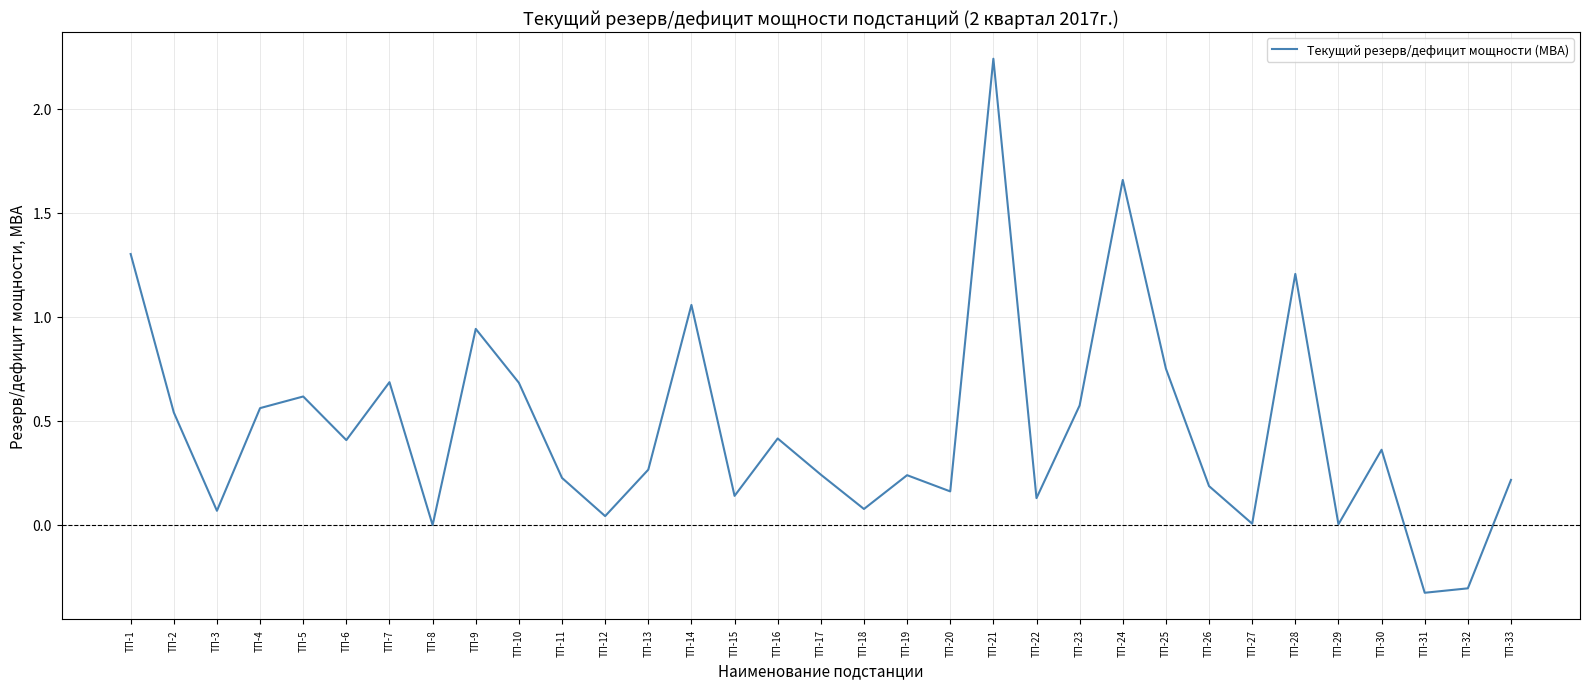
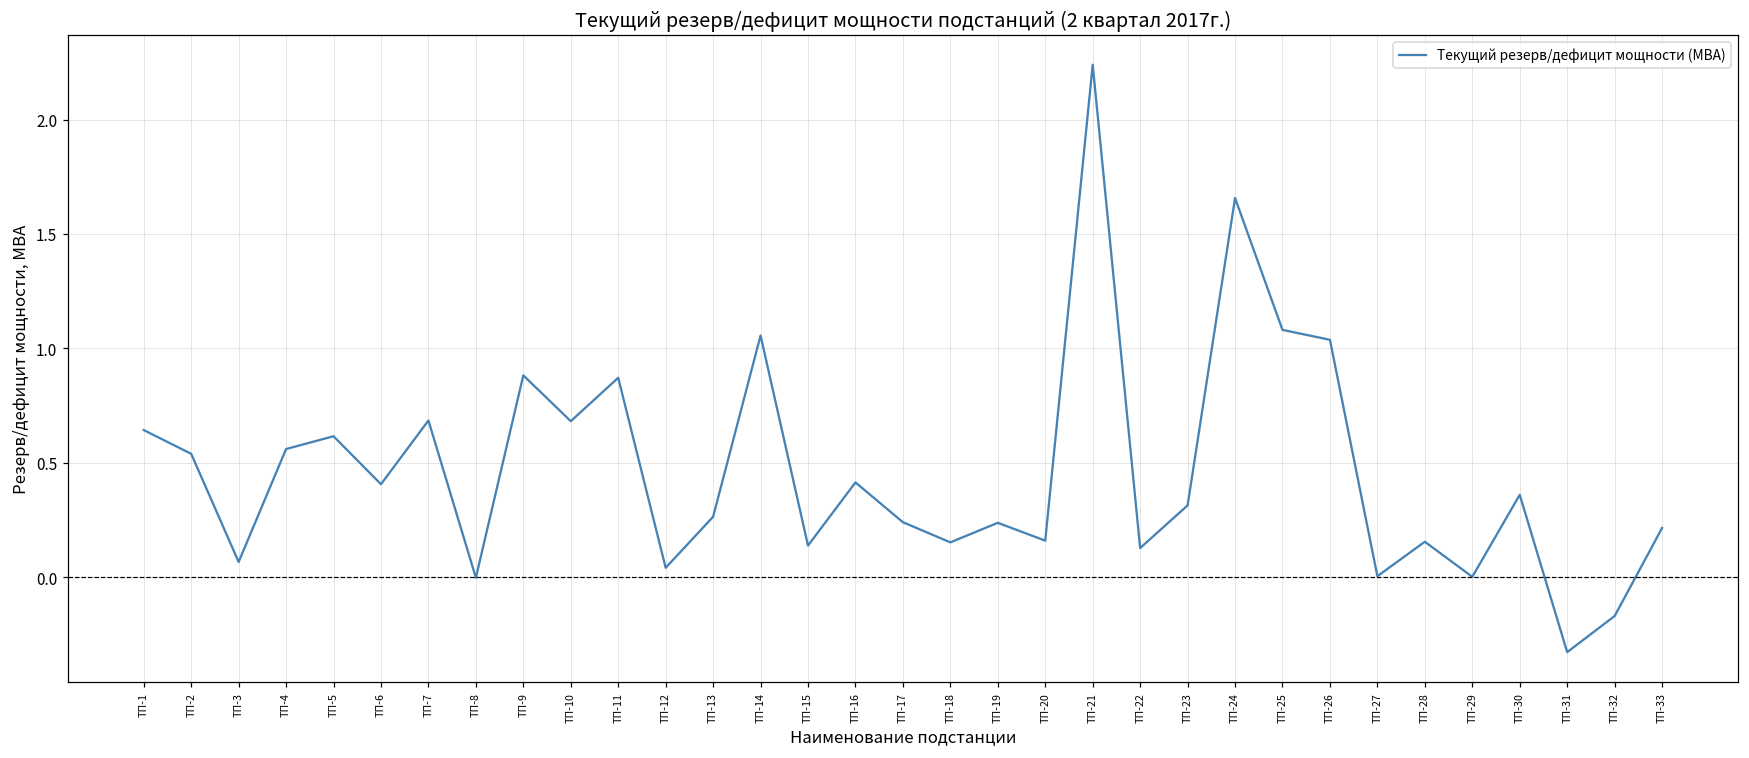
ТП-1: 1.30 -> 0.64
ТП-9: 0.94 -> 0.88
ТП-11: 0.22 -> 0.87
ТП-18: 0.08 -> 0.15
ТП-23: 0.57 -> 0.31
ТП-25: 0.75 -> 1.08
ТП-26: 0.19 -> 1.04
ТП-28: 1.21 -> 0.15
ТП-32: -0.31 -> -0.17
